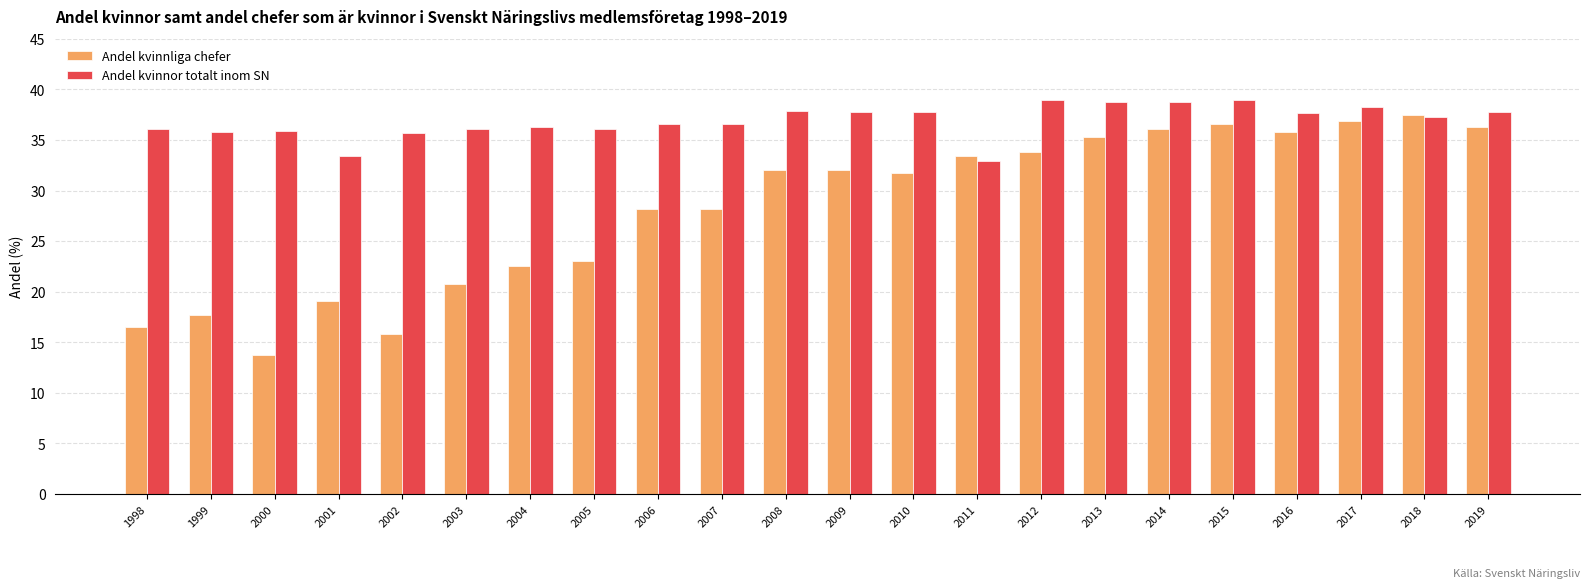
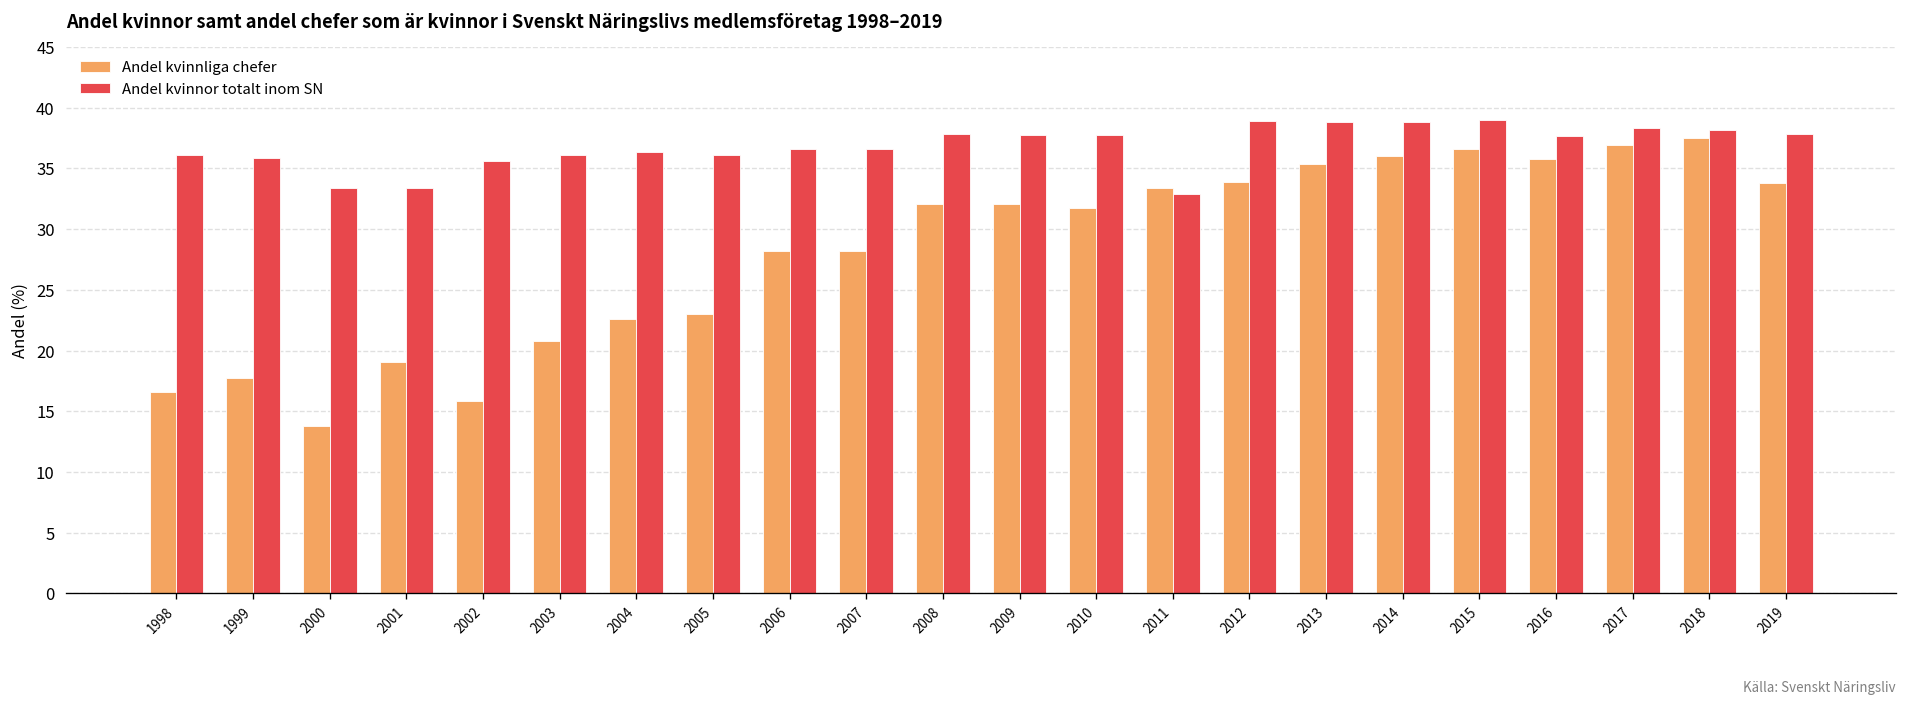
Andel kvinnor totalt inom SN, 2000: 35.9 -> 33.4
Andel kvinnor totalt inom SN, 2018: 37.3 -> 38.2
Andel kvinnliga chefer, 2019: 36.3 -> 33.8
